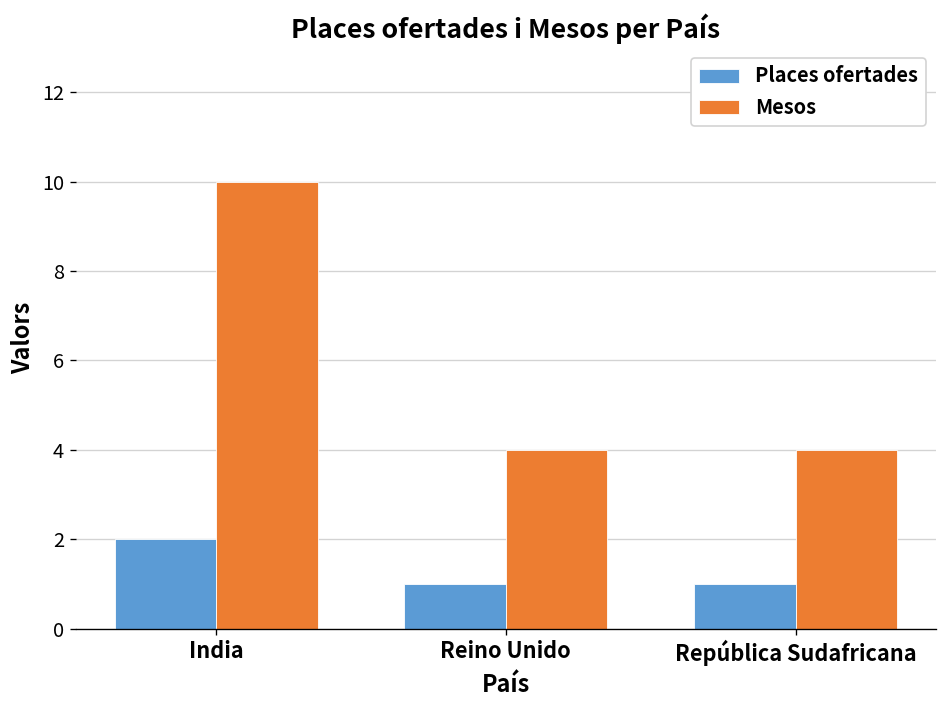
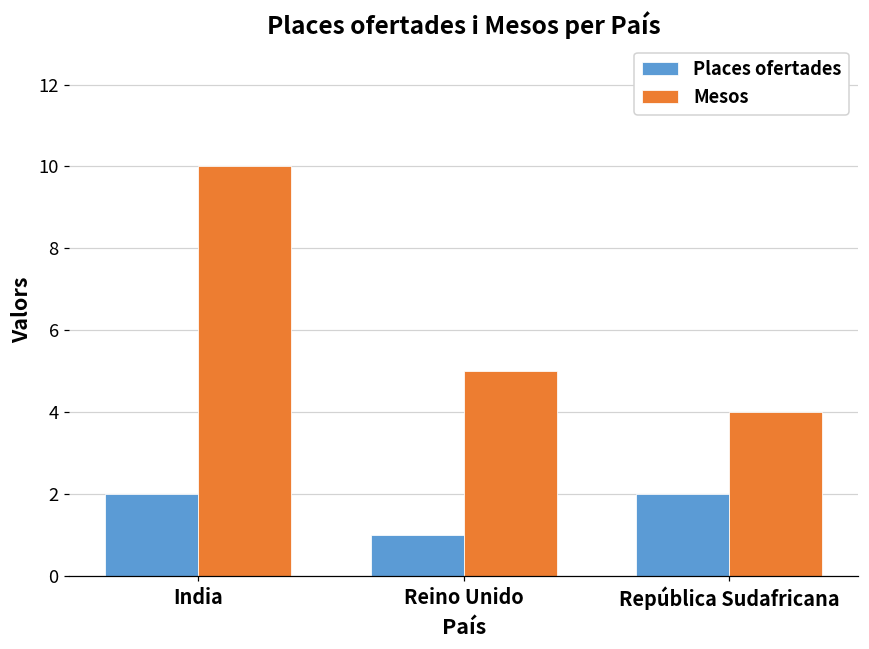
Mesos, Reino Unido: 4 -> 5
Places ofertades, República Sudafricana: 1 -> 2
